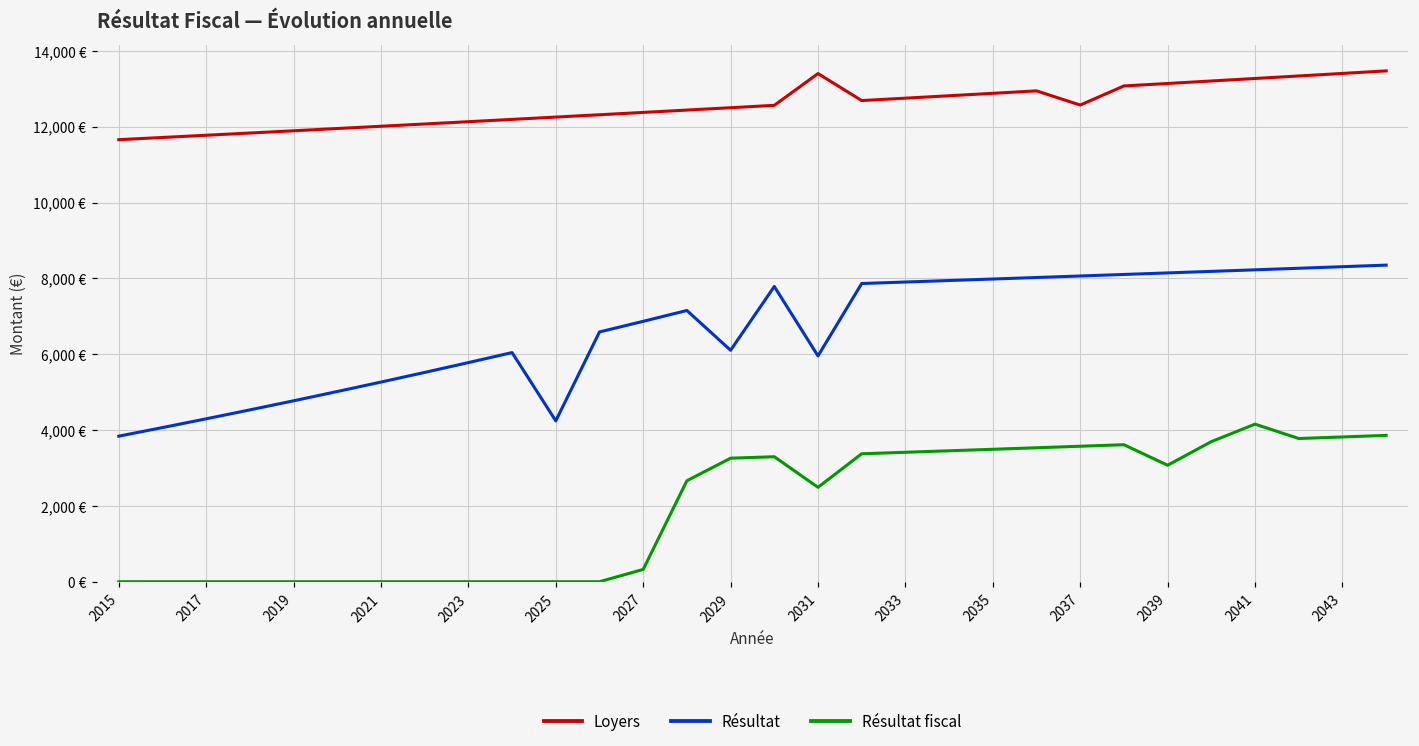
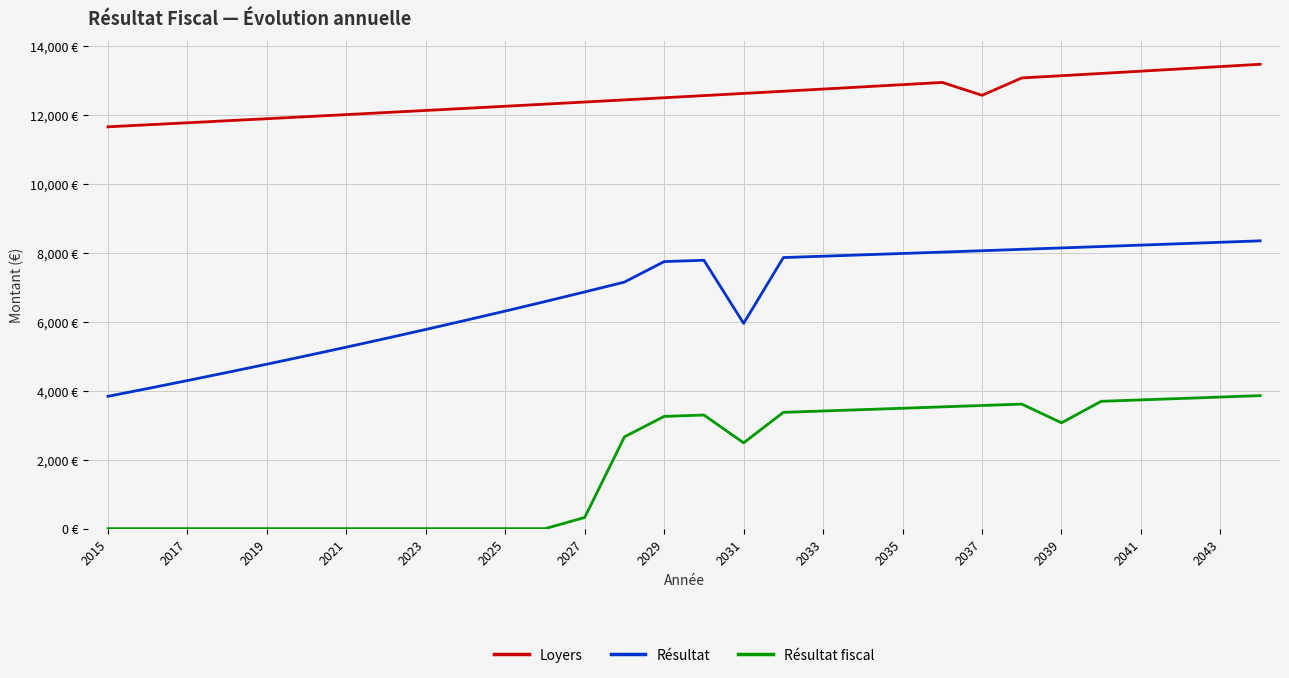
Résultat, 2025: 4,200 € -> 6,300 €
Résultat, 2029: 6,100 € -> 7,700 €
Loyers, 2031: 13,400 € -> 12,600 €
Résultat fiscal, 2041: 4,200 € -> 3,700 €
